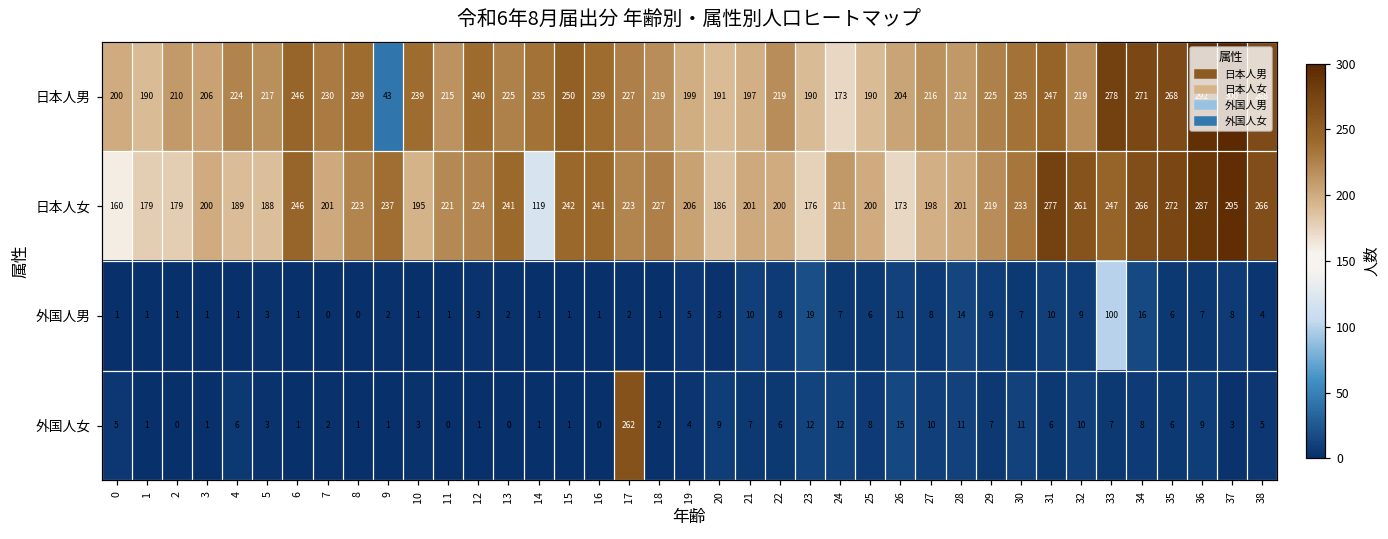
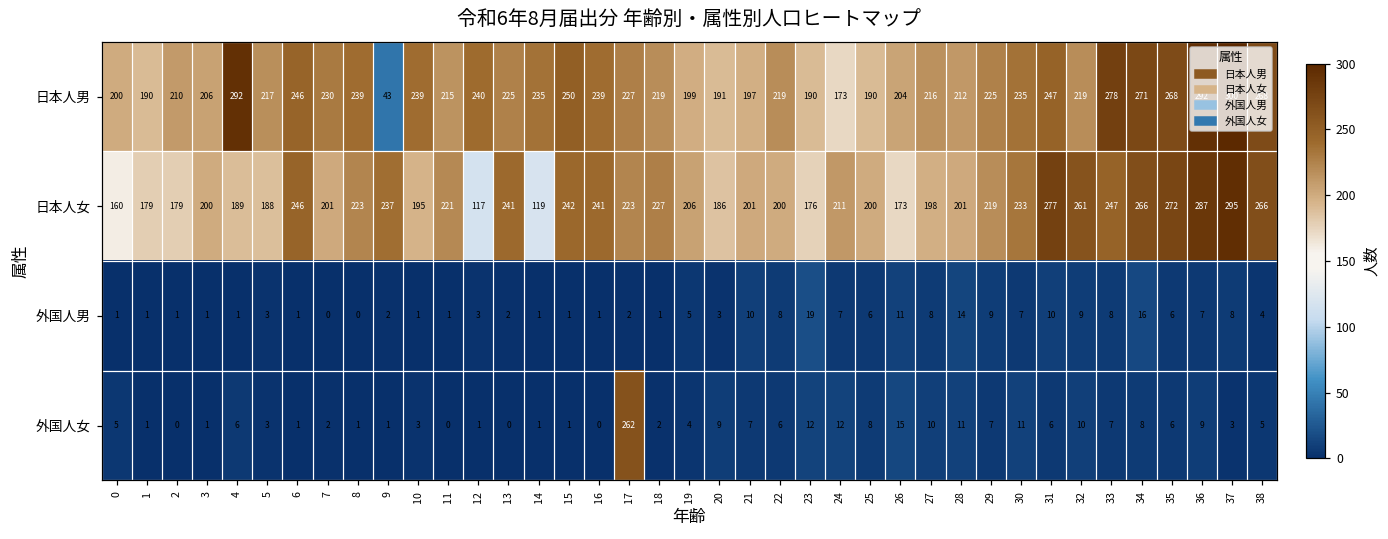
日本人男, 4: 224 -> 292
日本人女, 12: 224 -> 117
外国人男, 33: 100 -> 8
